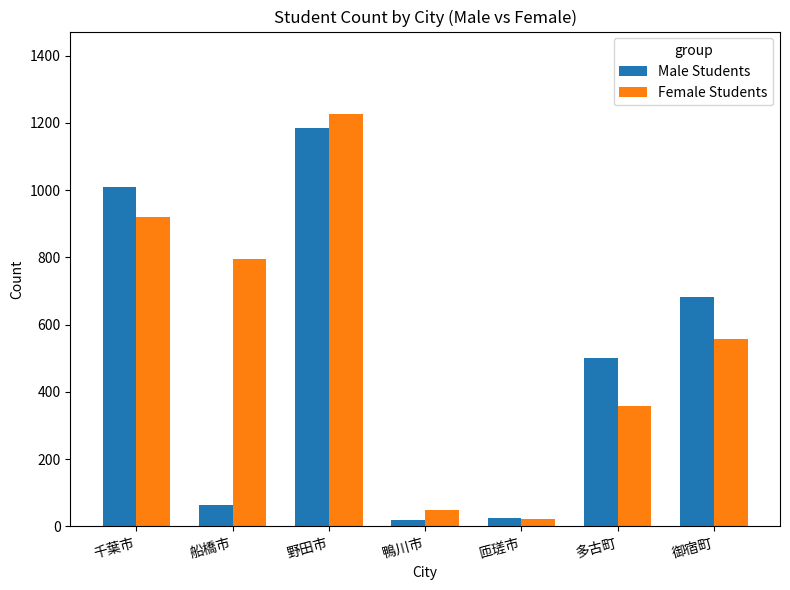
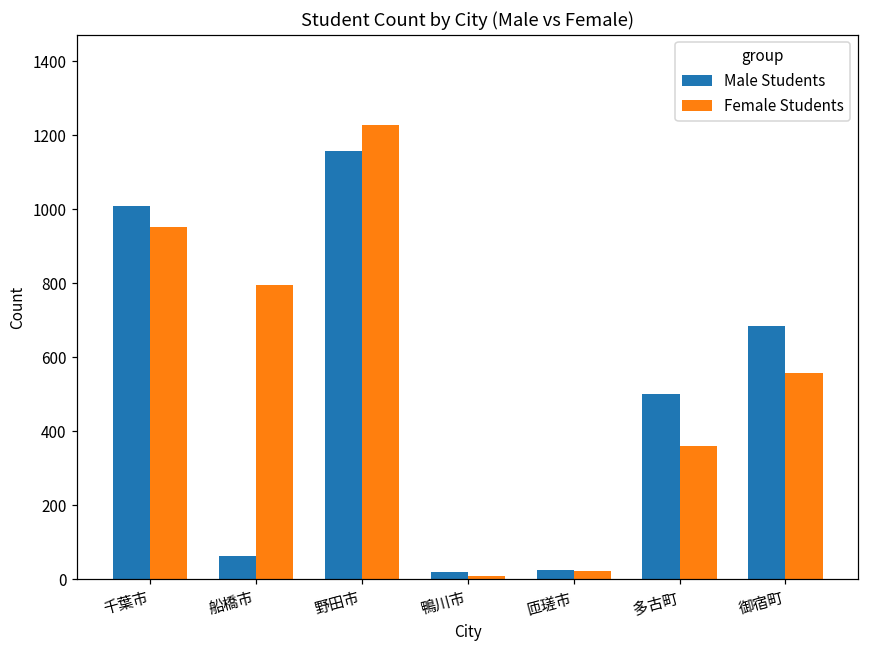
Female Students, 千葉市: 920 -> 950
Male Students, 野田市: 1180 -> 1160
Female Students, 鴨川市: 50 -> 10
